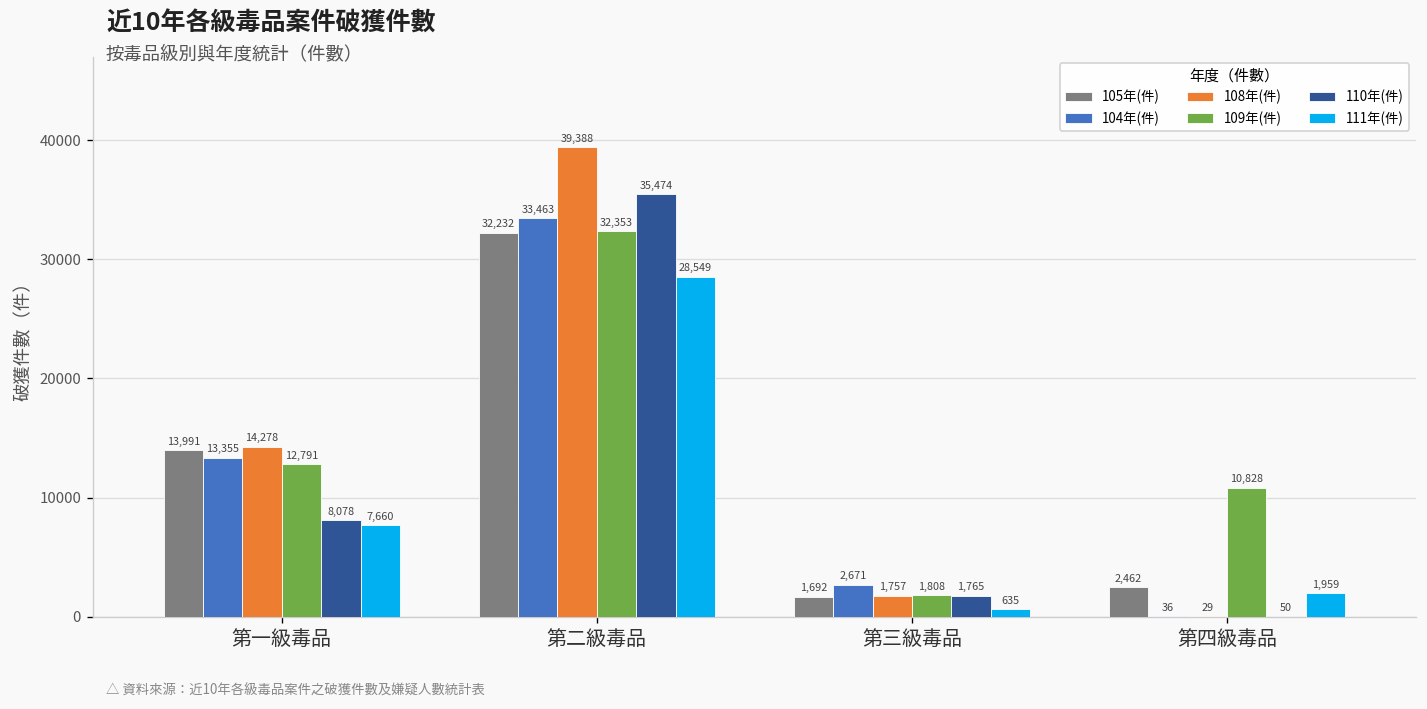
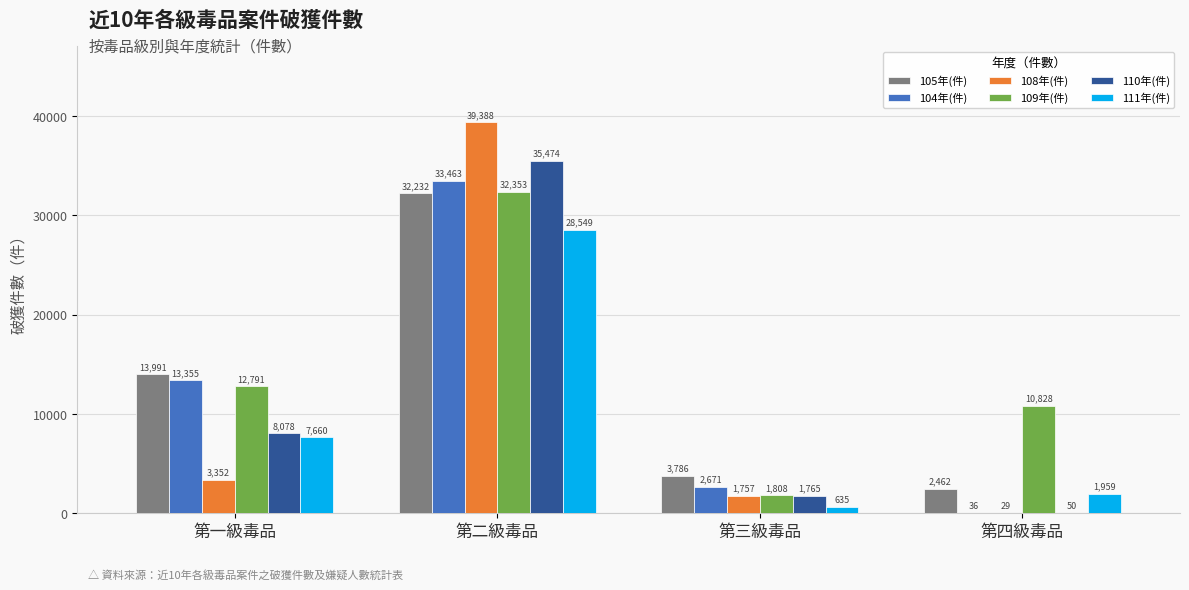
108年(件), 第一級毒品: 14,278 -> 3,352
105年(件), 第三級毒品: 1,692 -> 3,786
